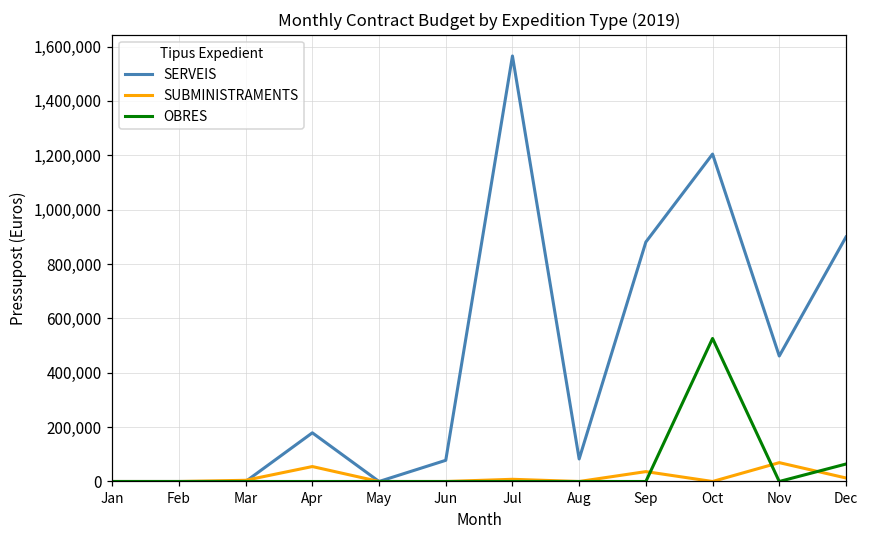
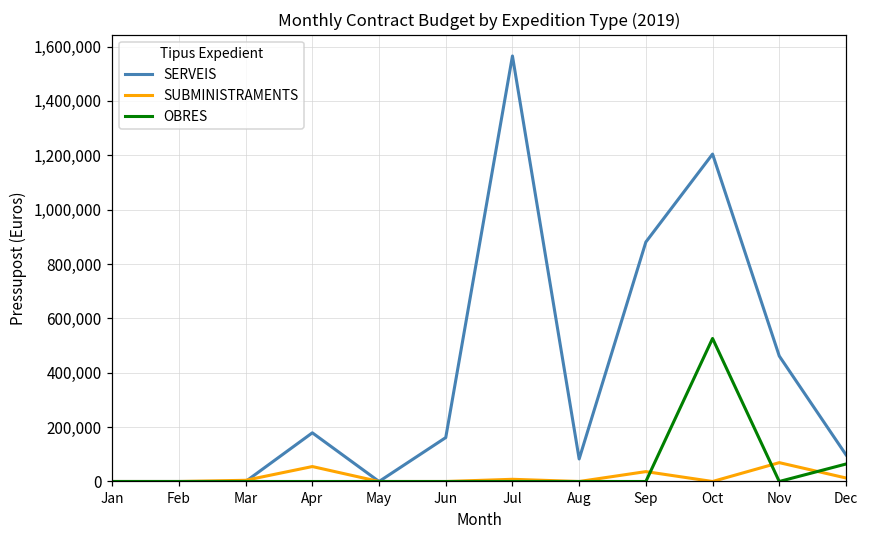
SERVEIS, Jun: 80,000 -> 160,000
SERVEIS, Dec: 900,000 -> 100,000
